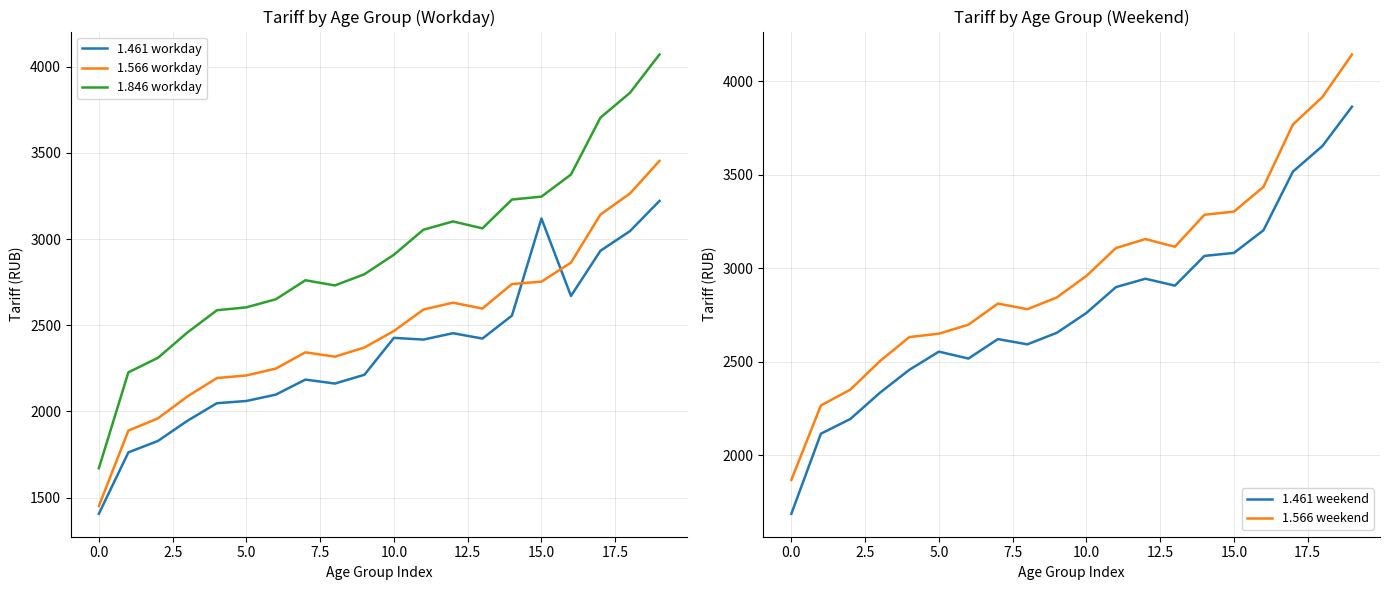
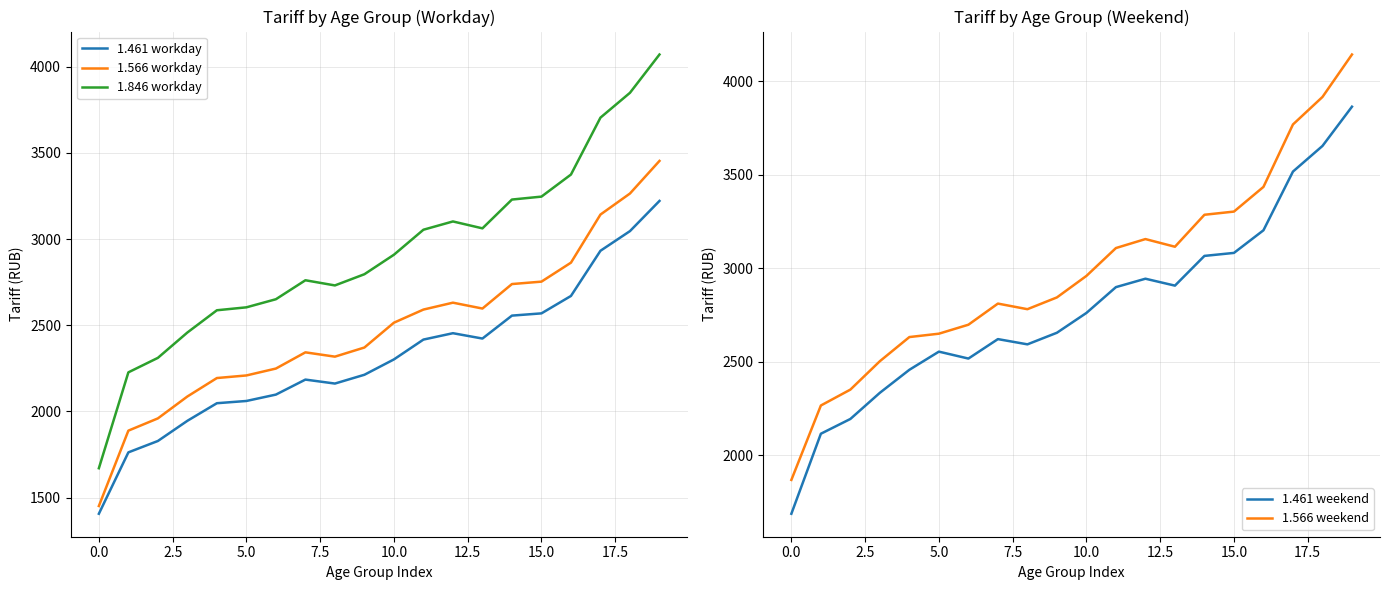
Tariff by Age Group (Workday), 1.461 workday, 10.0: 2430 -> 2300
Tariff by Age Group (Workday), 1.566 workday, 10.0: 2470 -> 2520
Tariff by Age Group (Workday), 1.461 workday, 15.0: 3120 -> 2570
